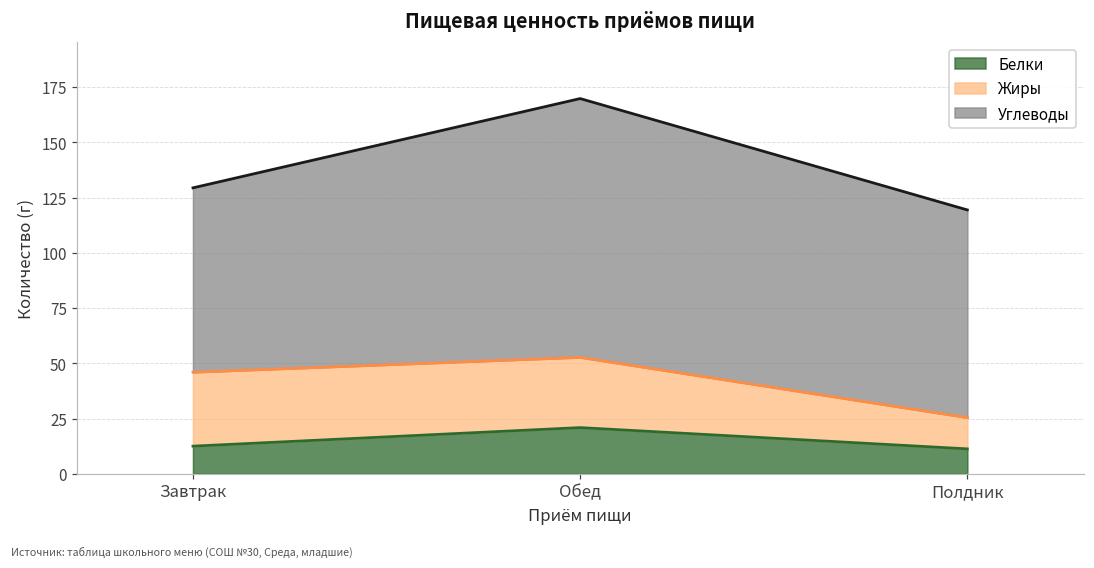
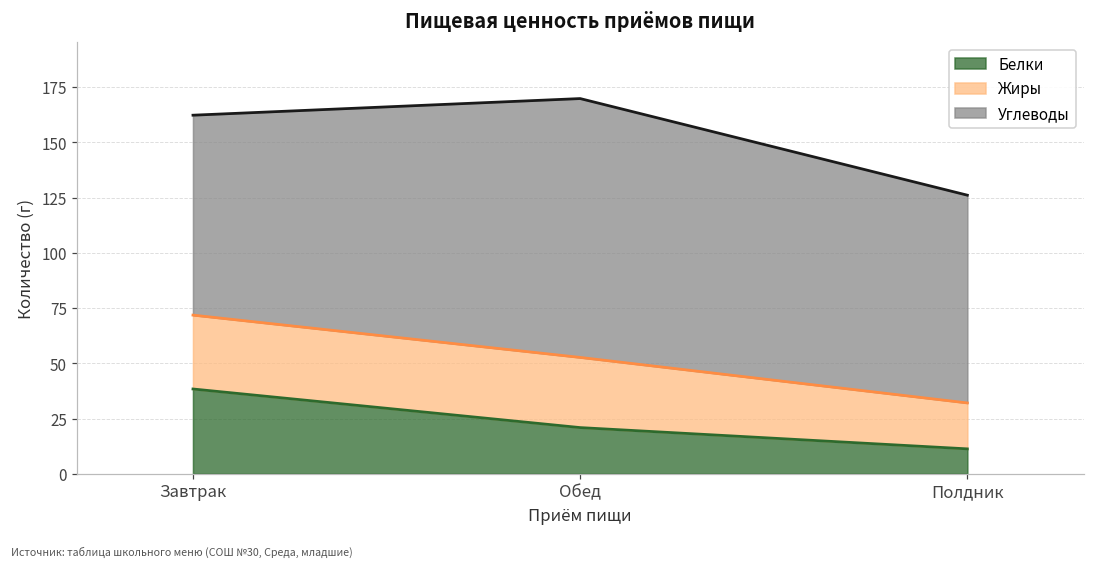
Белки, Завтрак: 12 -> 38
Углеводы, Завтрак: 83 -> 90
Жиры, Полдник: 14 -> 21
